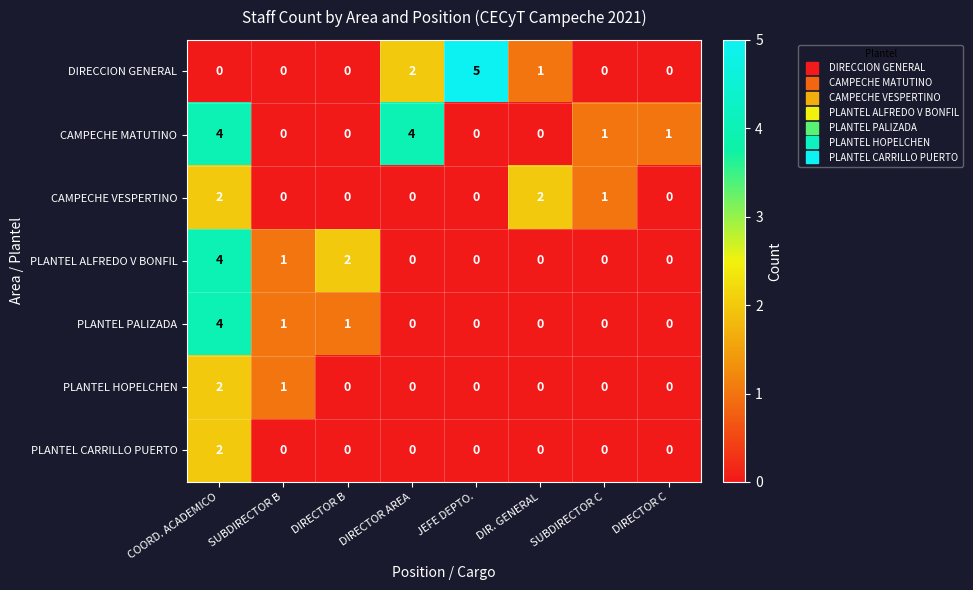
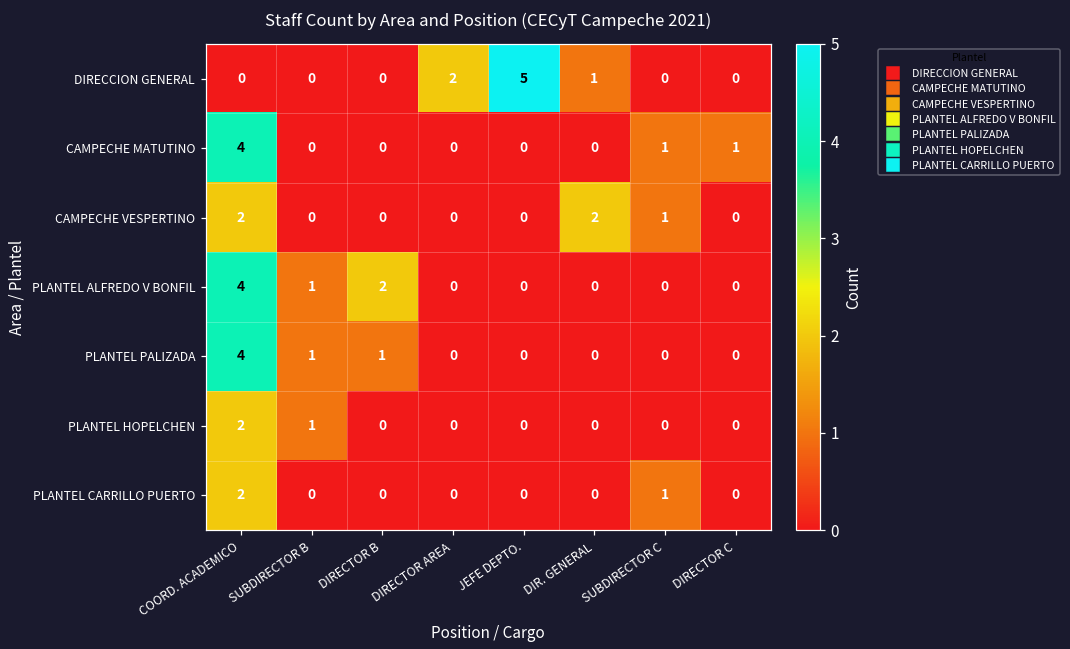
CAMPECHE MATUTINO, DIRECTOR AREA: 4 -> 0
PLANTEL CARRILLO PUERTO, SUBDIRECTOR C: 0 -> 1
